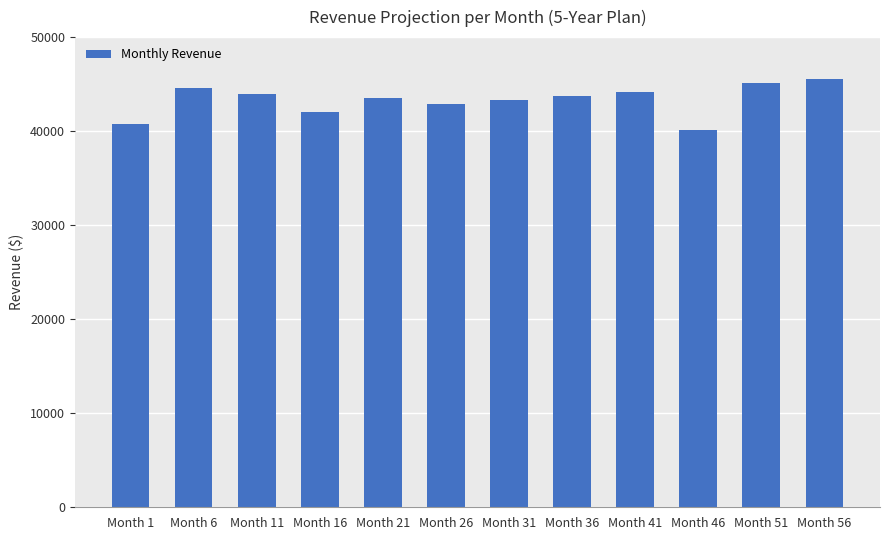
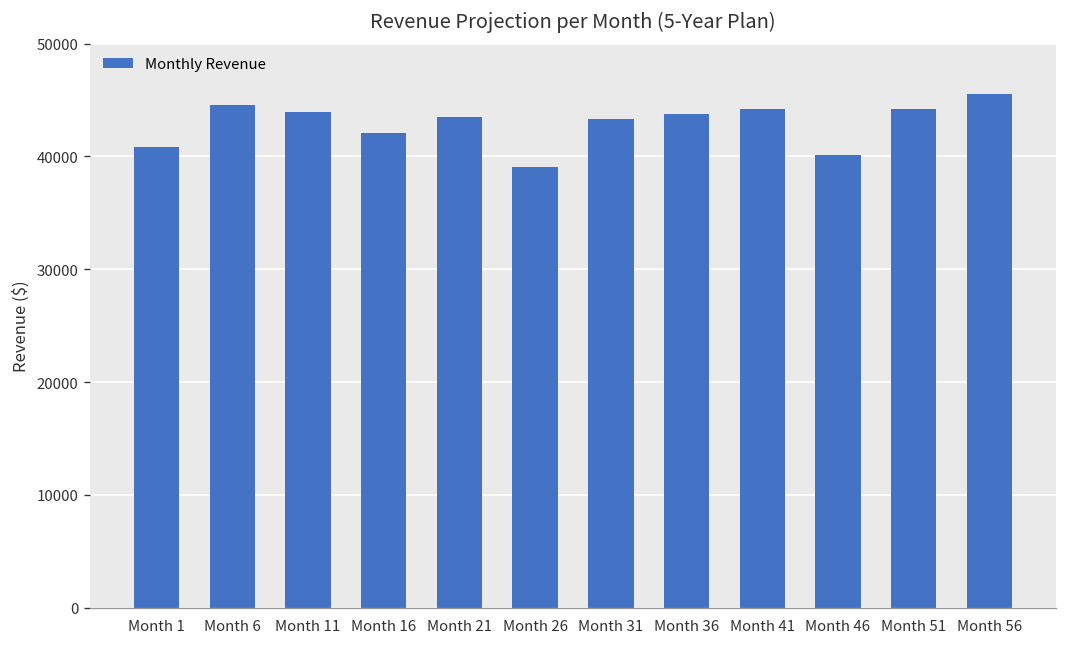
Month 26: 43000 -> 39000
Month 51: 45000 -> 44000
